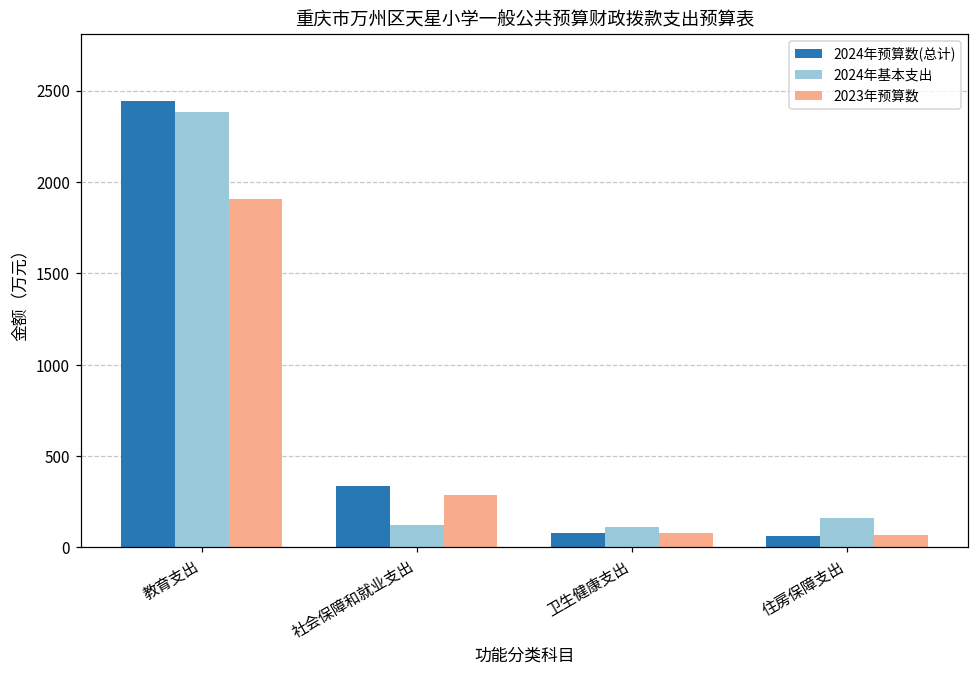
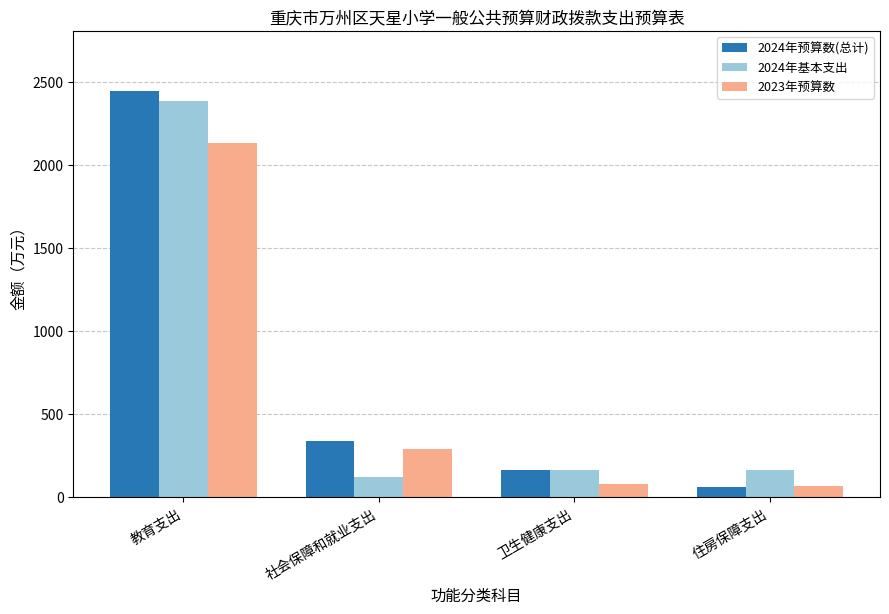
2023年预算数, 教育支出: 1910 -> 2130
2024年预算数(总计), 卫生健康支出: 80 -> 160
2024年基本支出, 卫生健康支出: 110 -> 160
